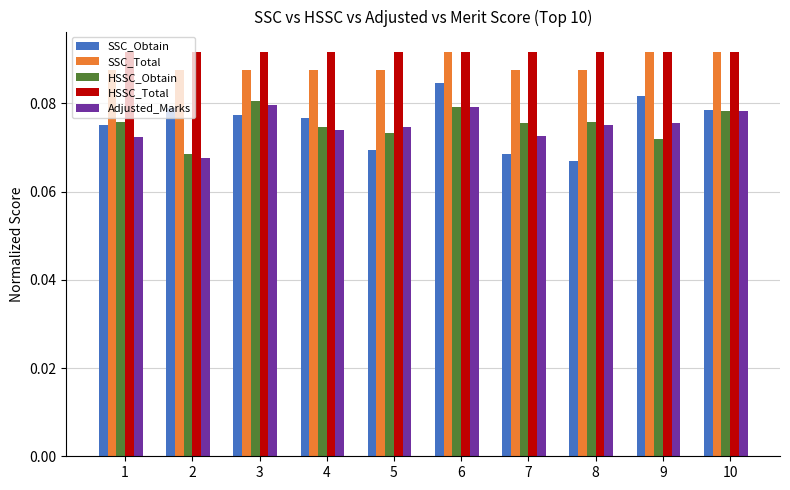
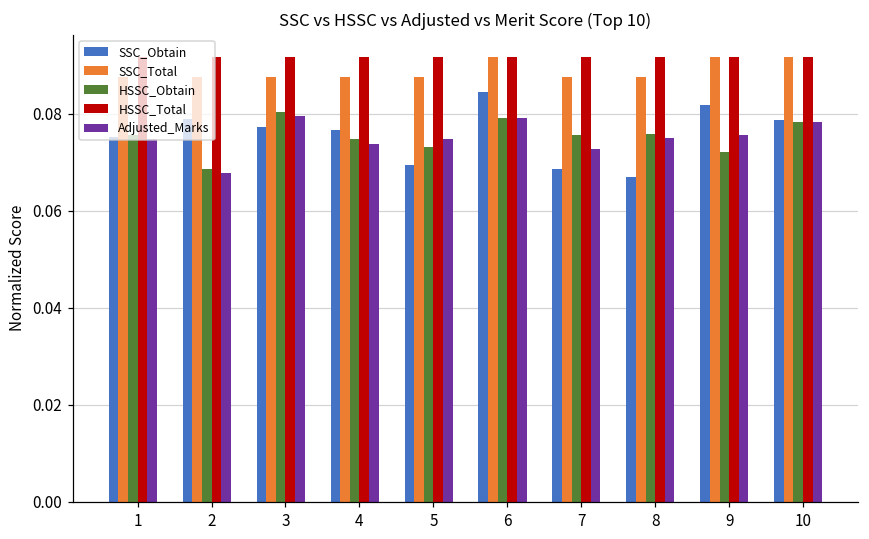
Adjusted_Marks, 1: 0.072 -> 0.075
